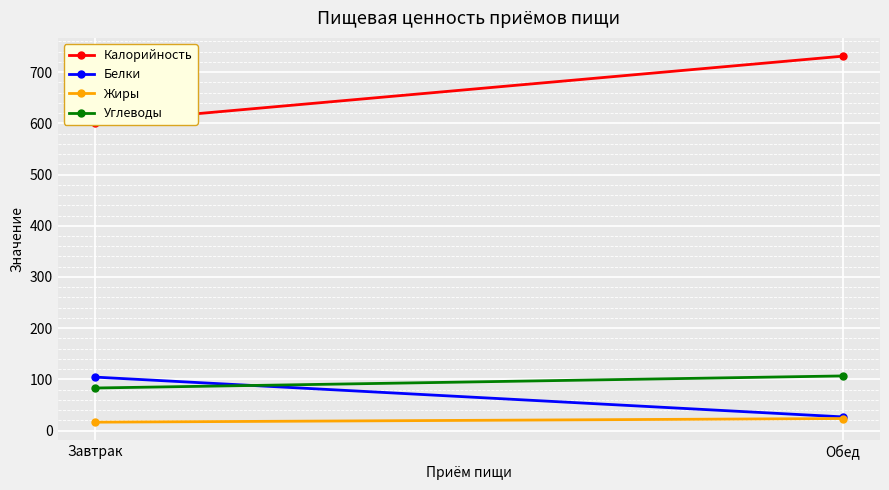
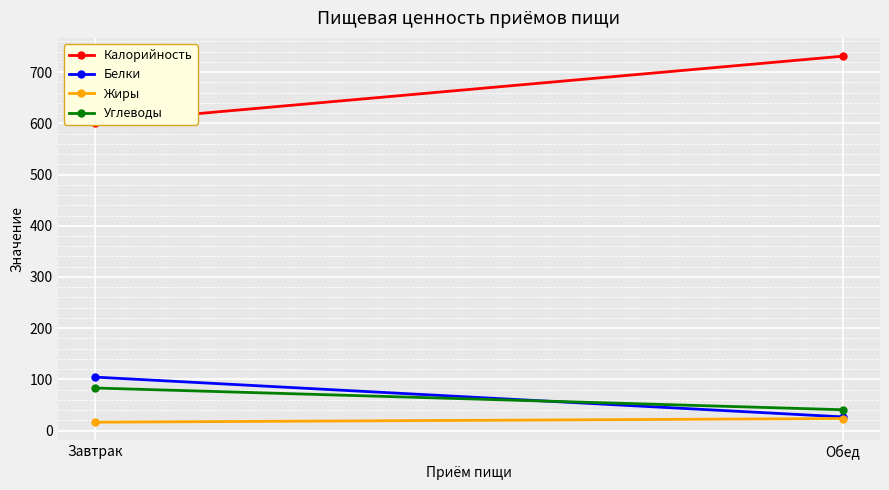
Углеводы, Обед: 110 -> 40
